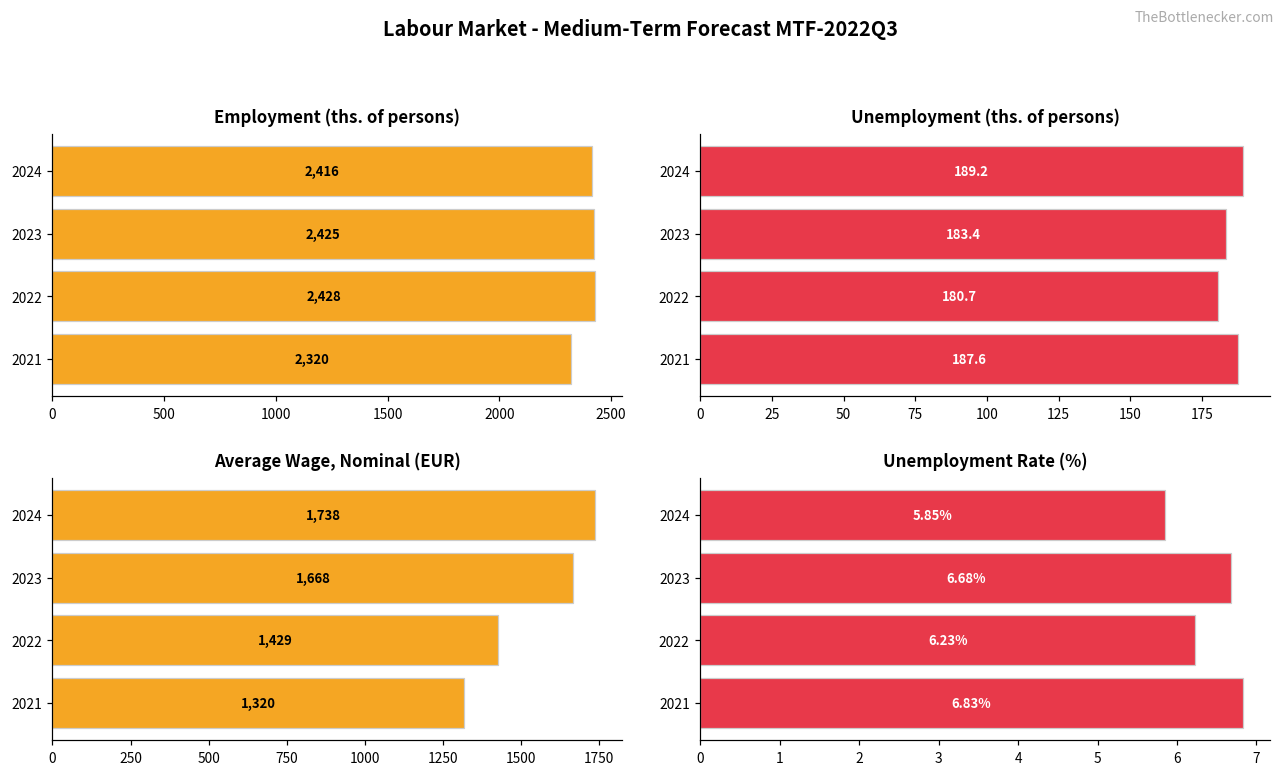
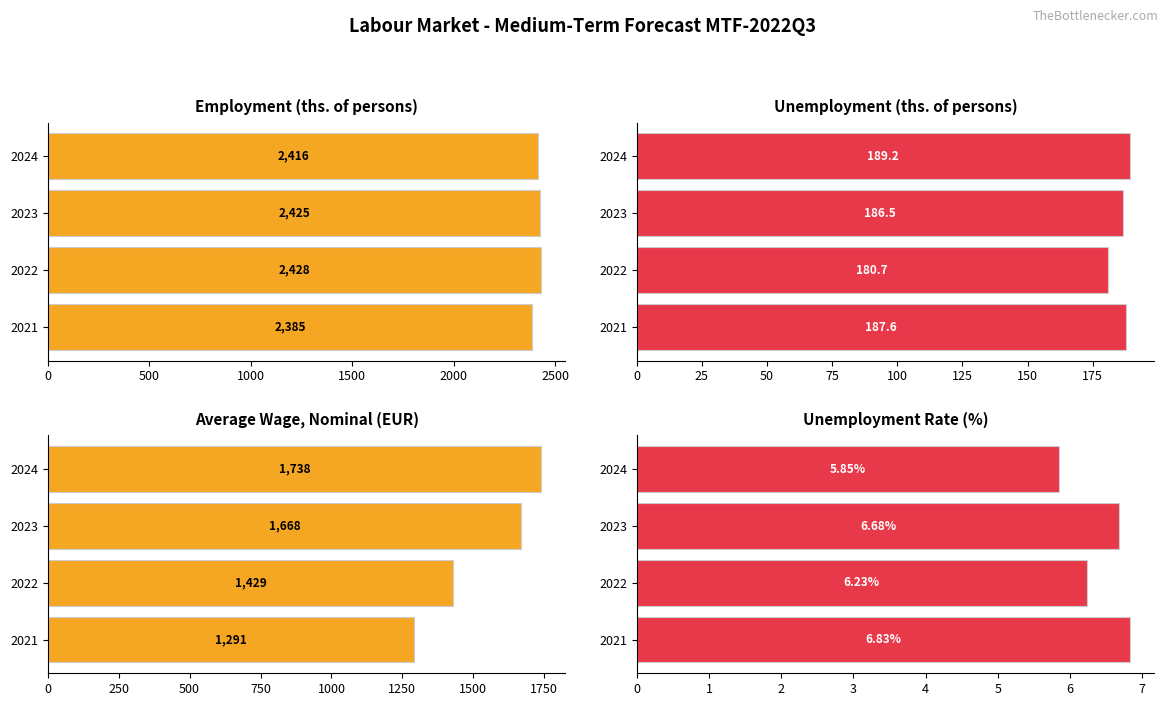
Employment (ths. of persons), 2021: 2,320 -> 2,385
Unemployment (ths. of persons), 2023: 183.4 -> 186.5
Average Wage, Nominal (EUR), 2021: 1,320 -> 1,291
